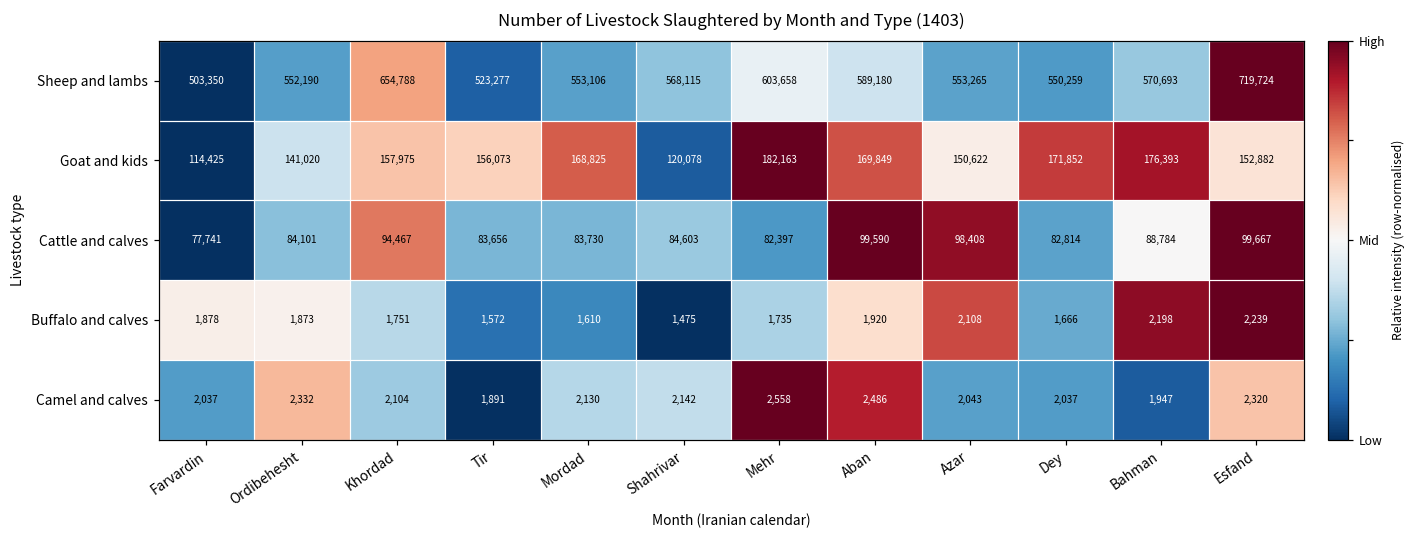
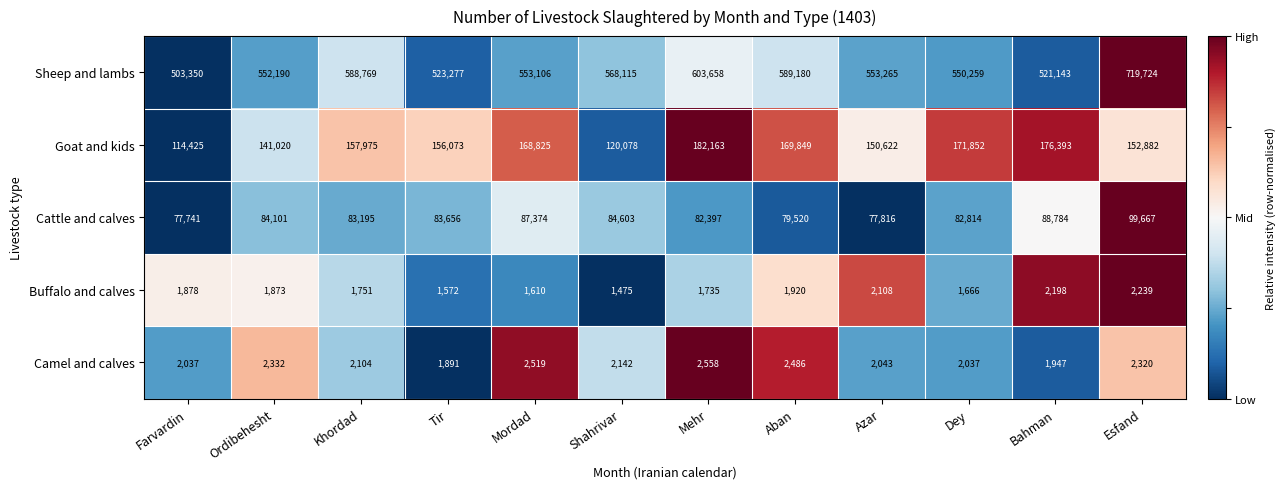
Sheep and lambs, Khordad: 654,788 -> 588,769
Sheep and lambs, Bahman: 570,693 -> 521,143
Cattle and calves, Khordad: 94,467 -> 83,195
Cattle and calves, Mordad: 83,730 -> 87,374
Cattle and calves, Aban: 99,590 -> 79,520
Cattle and calves, Azar: 98,408 -> 77,816
Camel and calves, Mordad: 2,130 -> 2,519
